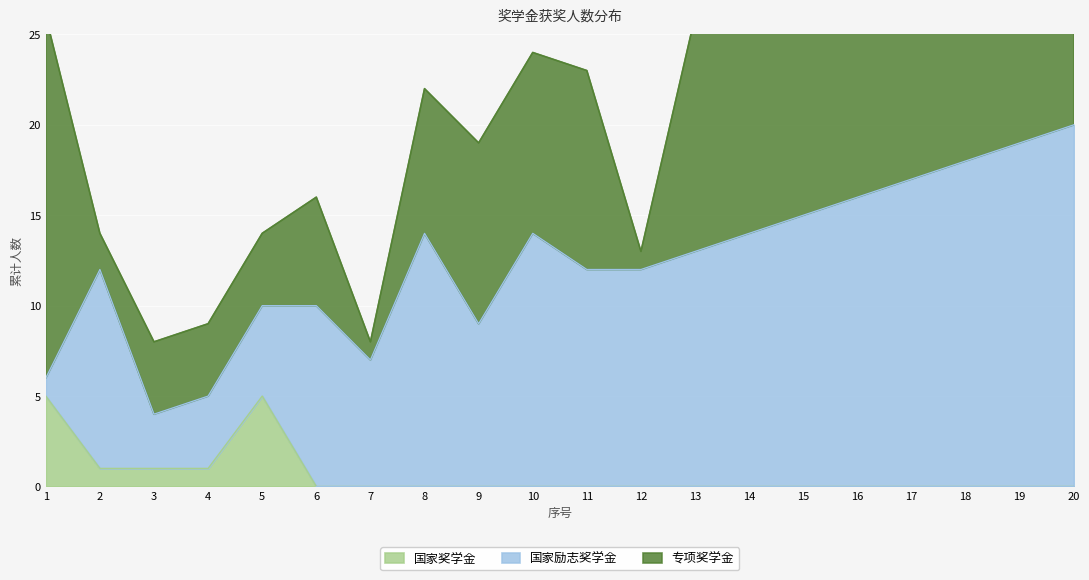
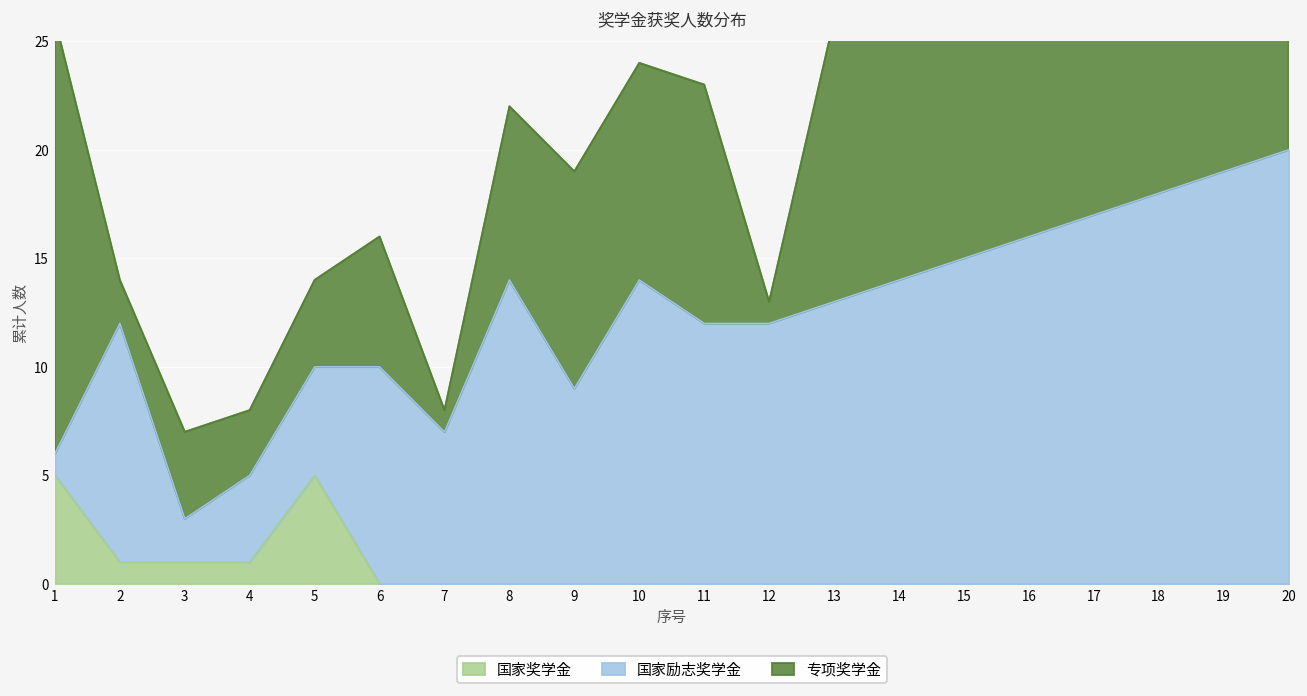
国家励志奖学金, 3: 3 -> 2
专项奖学金, 4: 4 -> 3
